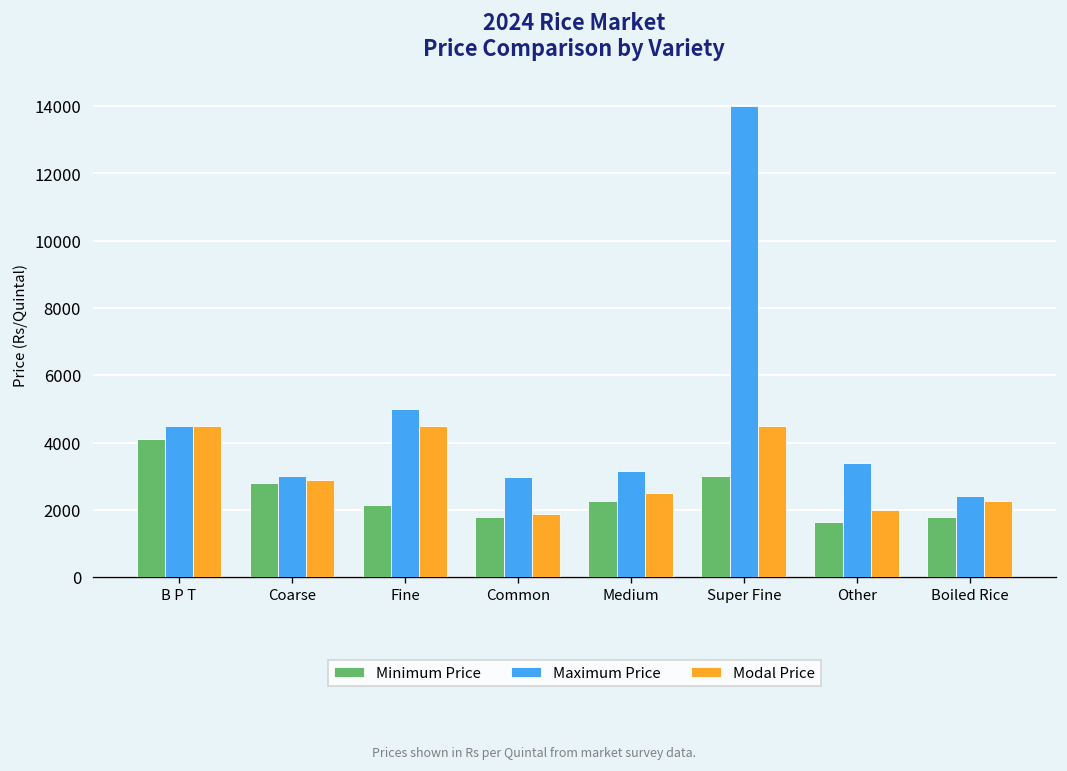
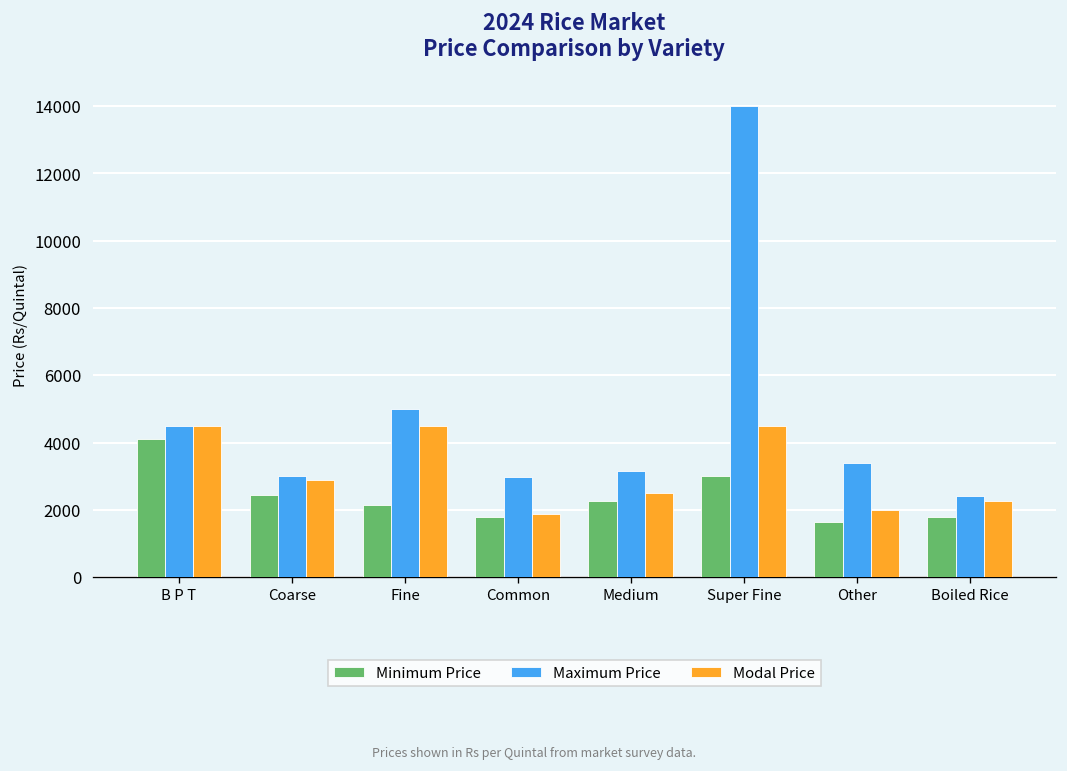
Minimum Price, Coarse: 2800 -> 2400
